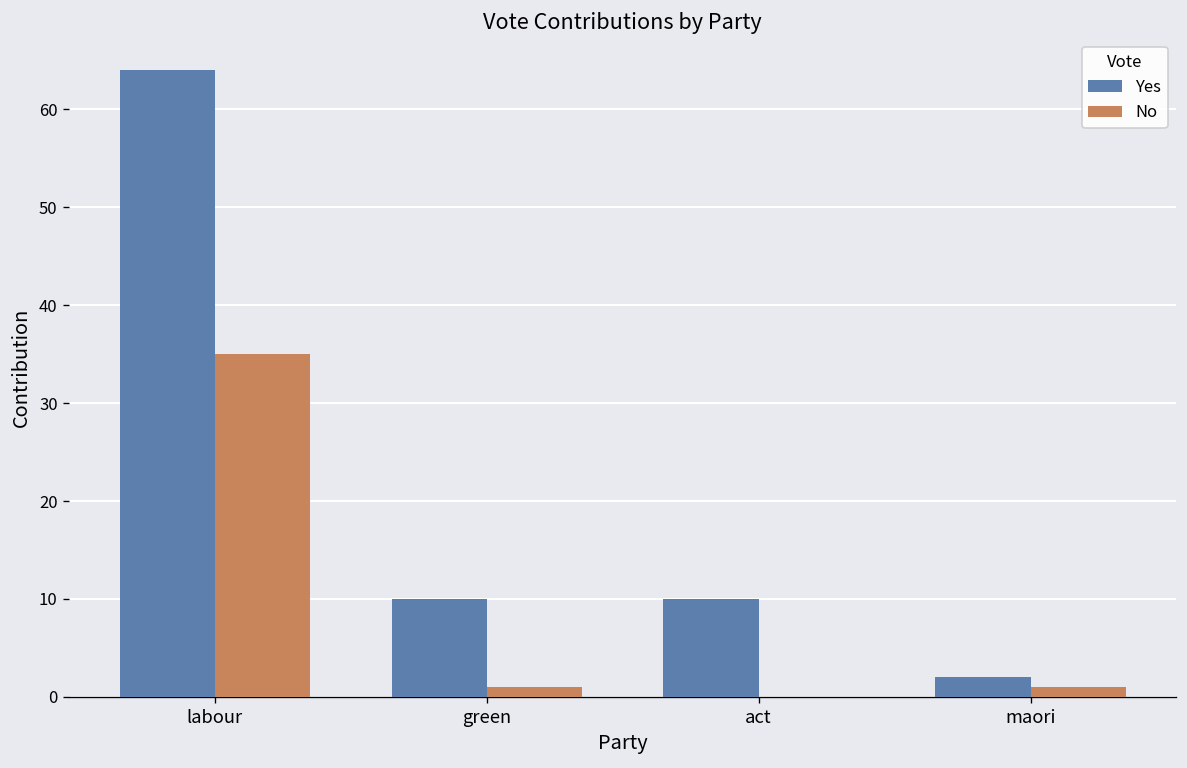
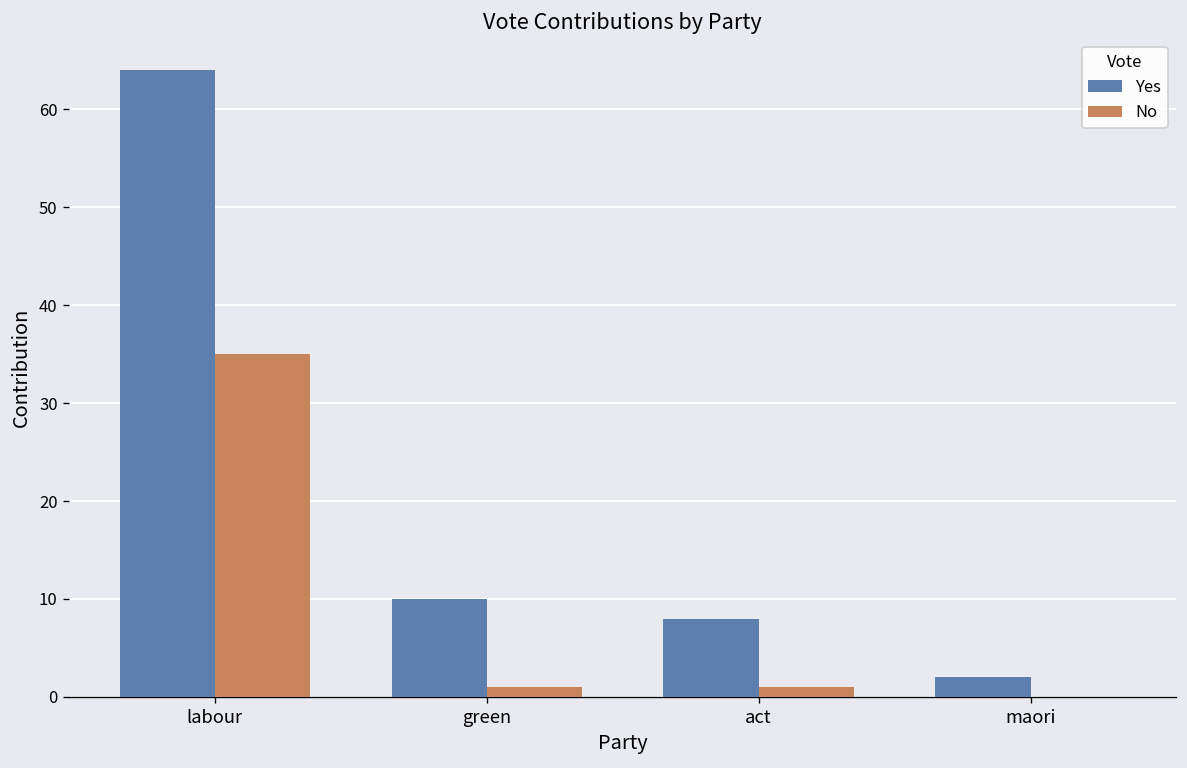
Yes, act: 10 -> 8
No, act: 0 -> 1
No, maori: 1 -> 0
